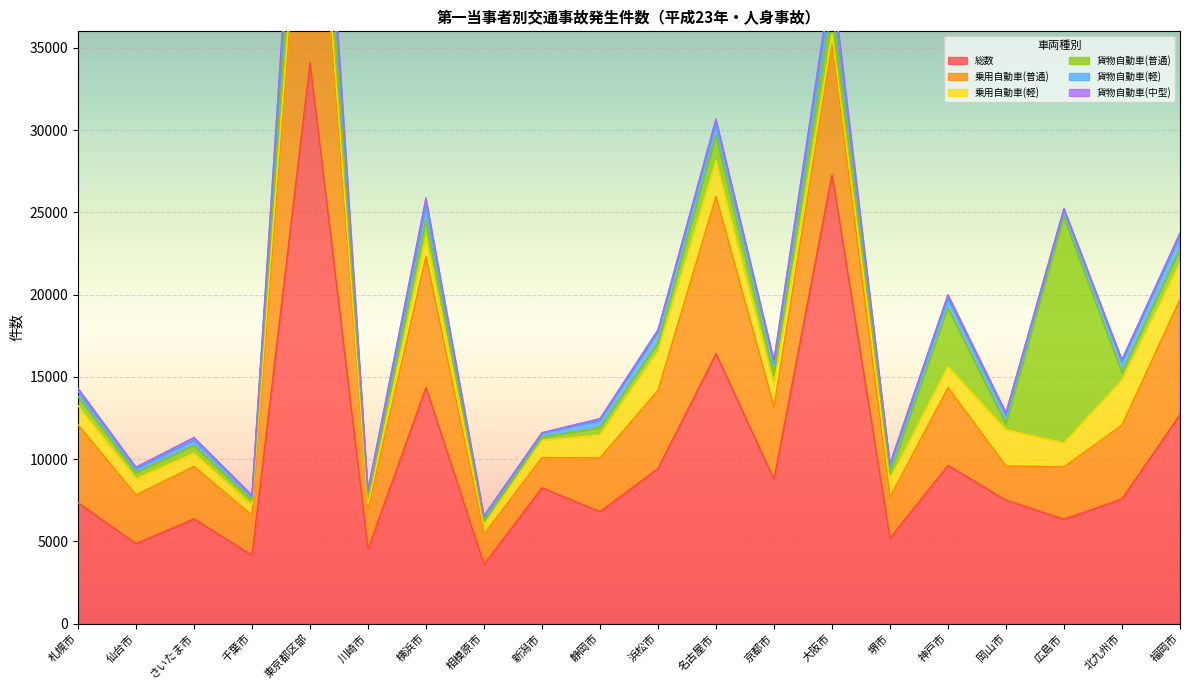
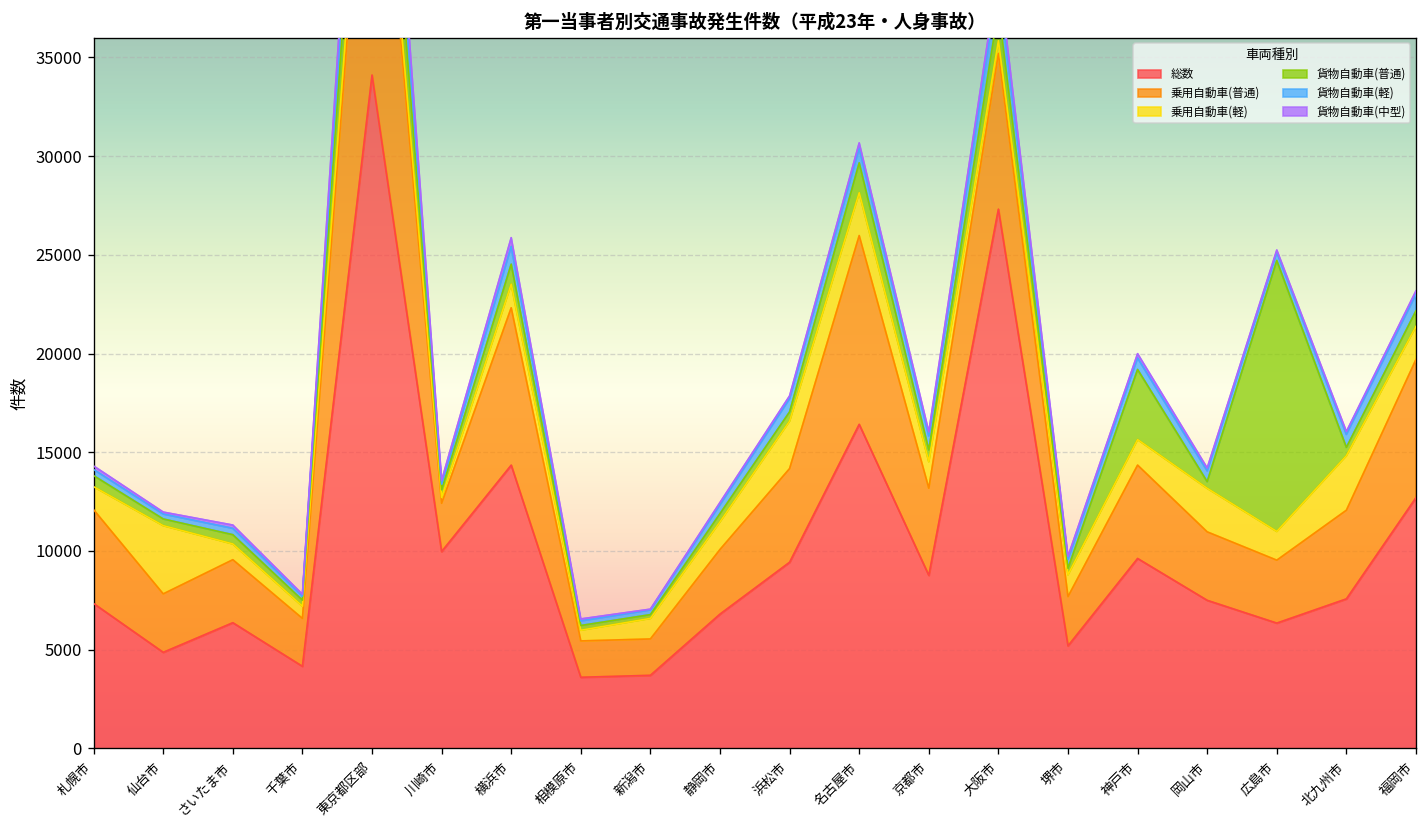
乗用自動車(軽), 仙台市: 1000 -> 3500
総数, 川崎市: 4500 -> 10000
総数, 新潟市: 8300 -> 3700
乗用自動車(普通), 岡山市: 2100 -> 3500
乗用自動車(軽), 福岡市: 2200 -> 1700
